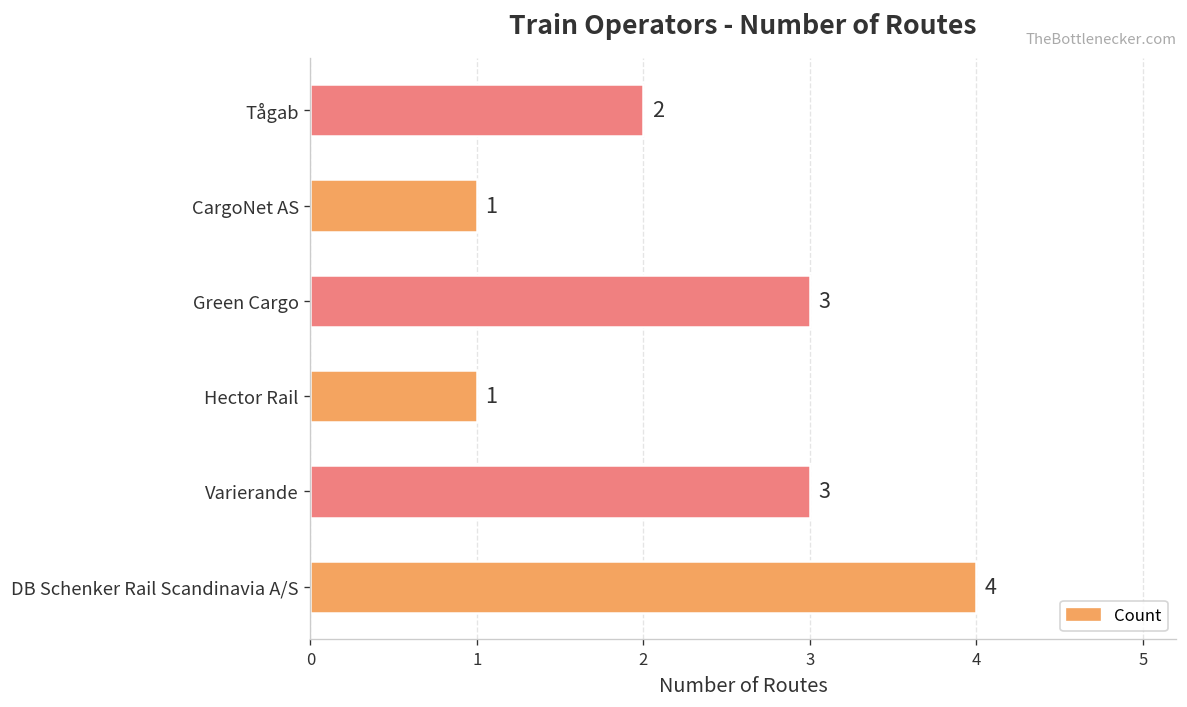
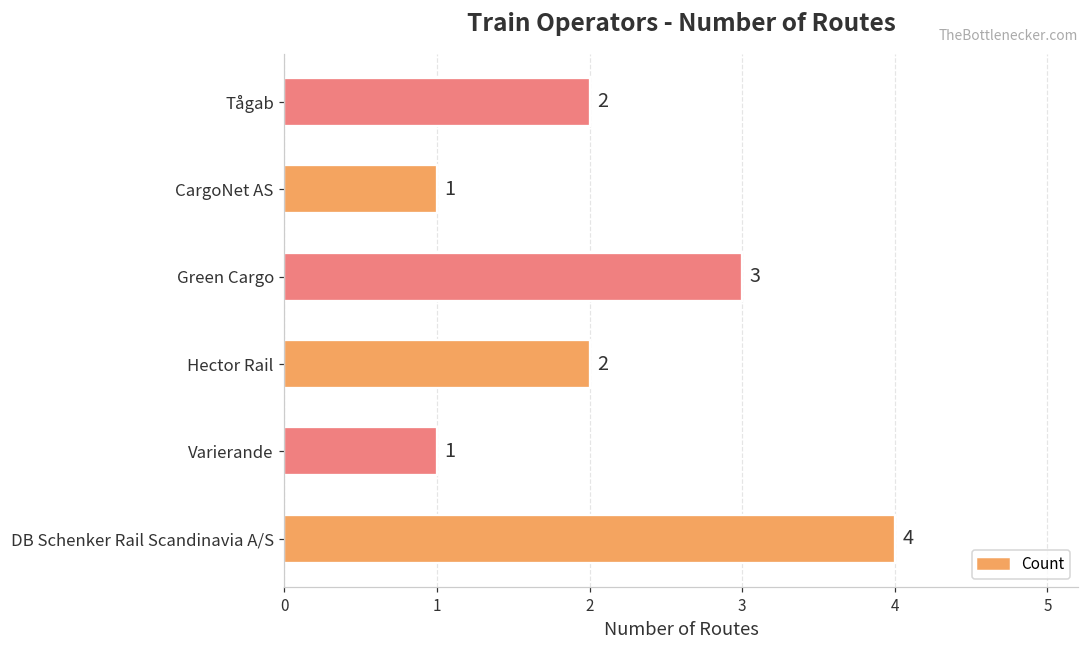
Hector Rail: 1 -> 2
Varierande: 3 -> 1
